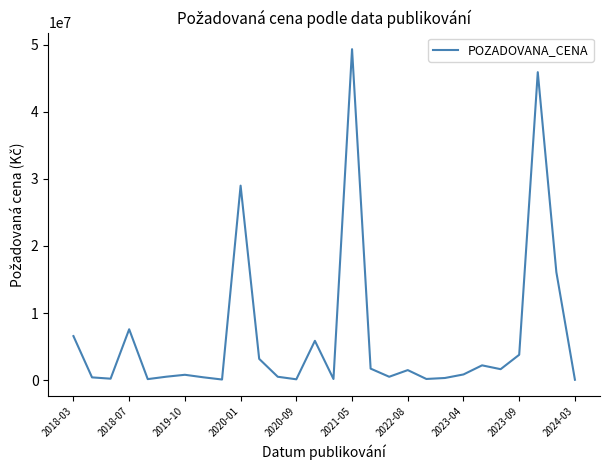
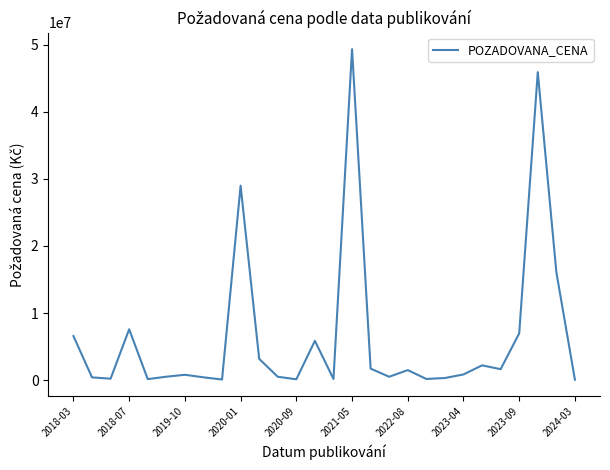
2023-09: 4000000 -> 7000000
